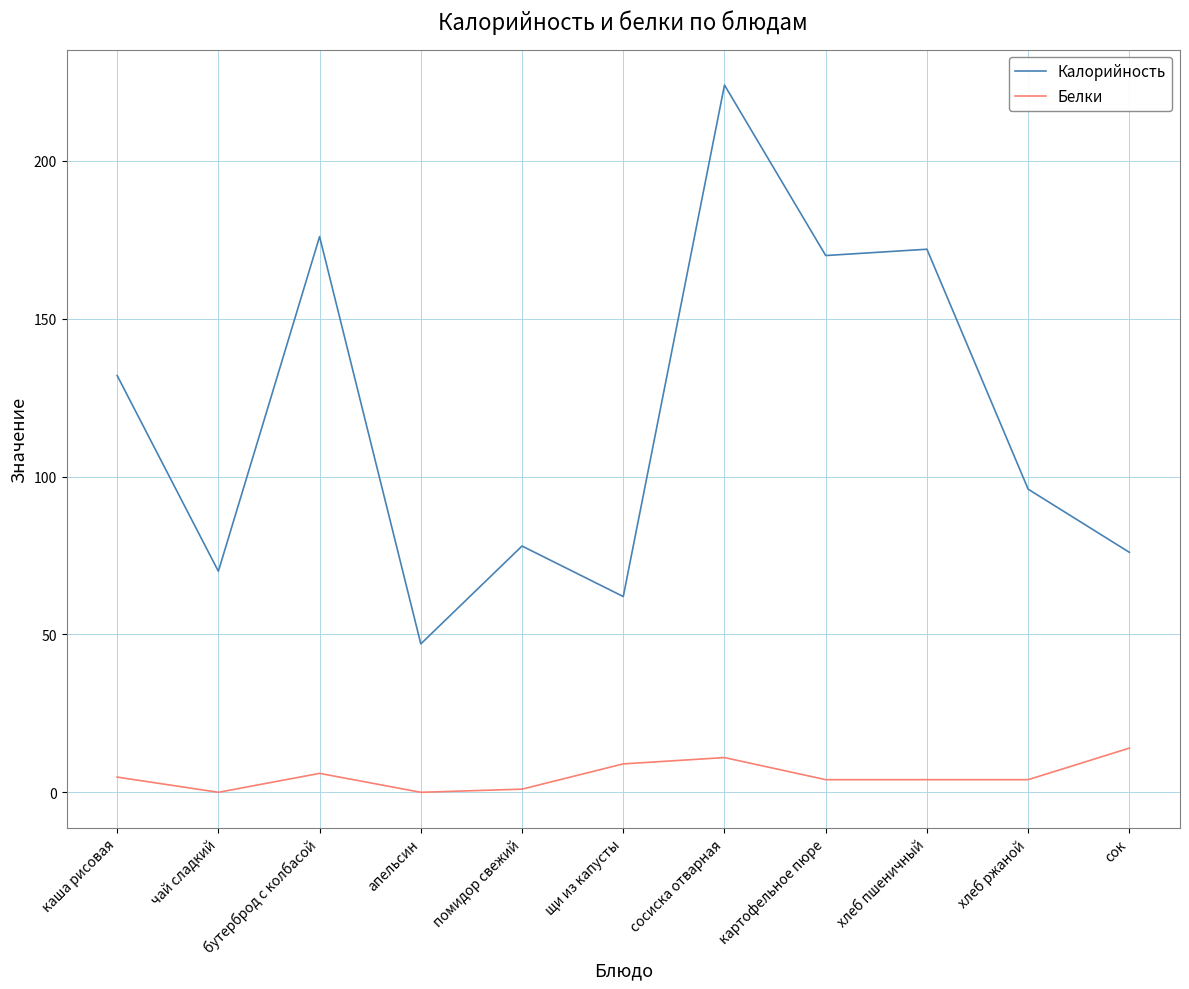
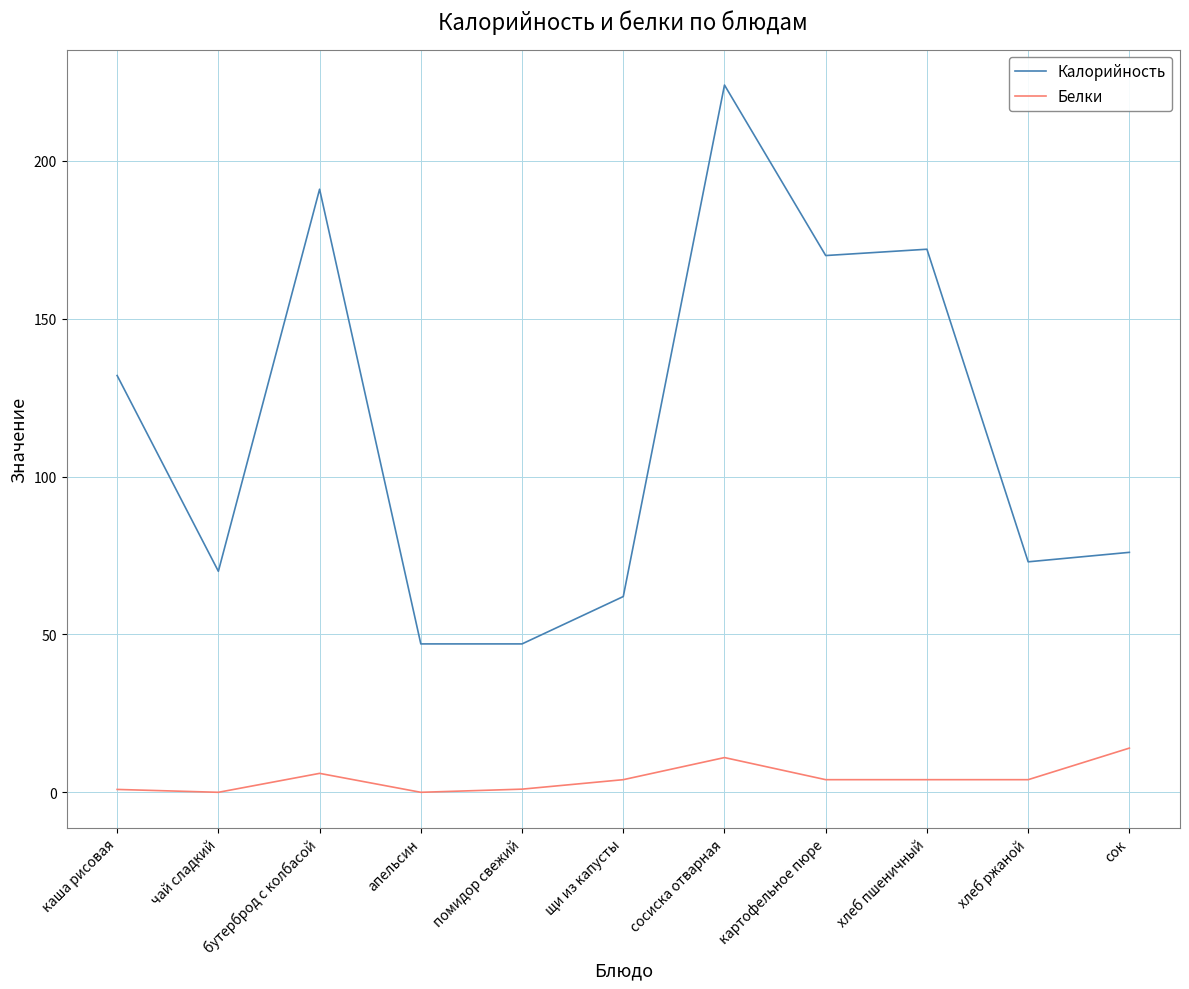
Белки, каша рисовая: 5 -> 1
Калорийность, бутерброд с колбасой: 176 -> 191
Калорийность, помидор свежий: 78 -> 47
Белки, щи из капусты: 9 -> 4
Калорийность, хлеб ржаной: 96 -> 73
